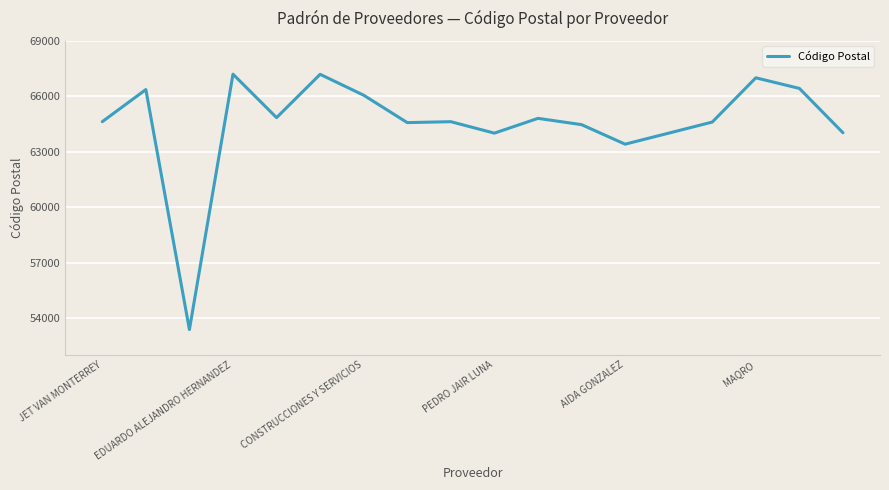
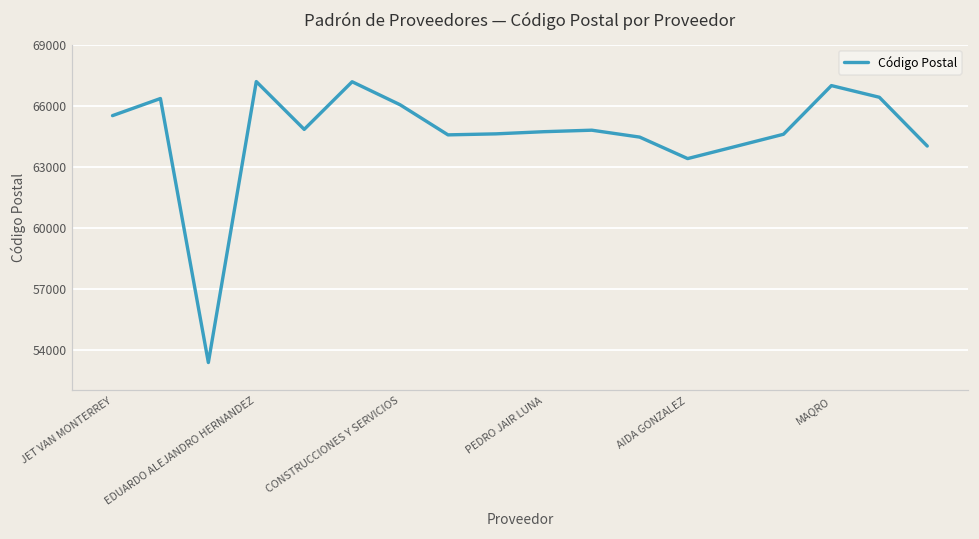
JET VAN MONTERREY: 64600 -> 65500
PEDRO JAIR LUNA: 64000 -> 64700
